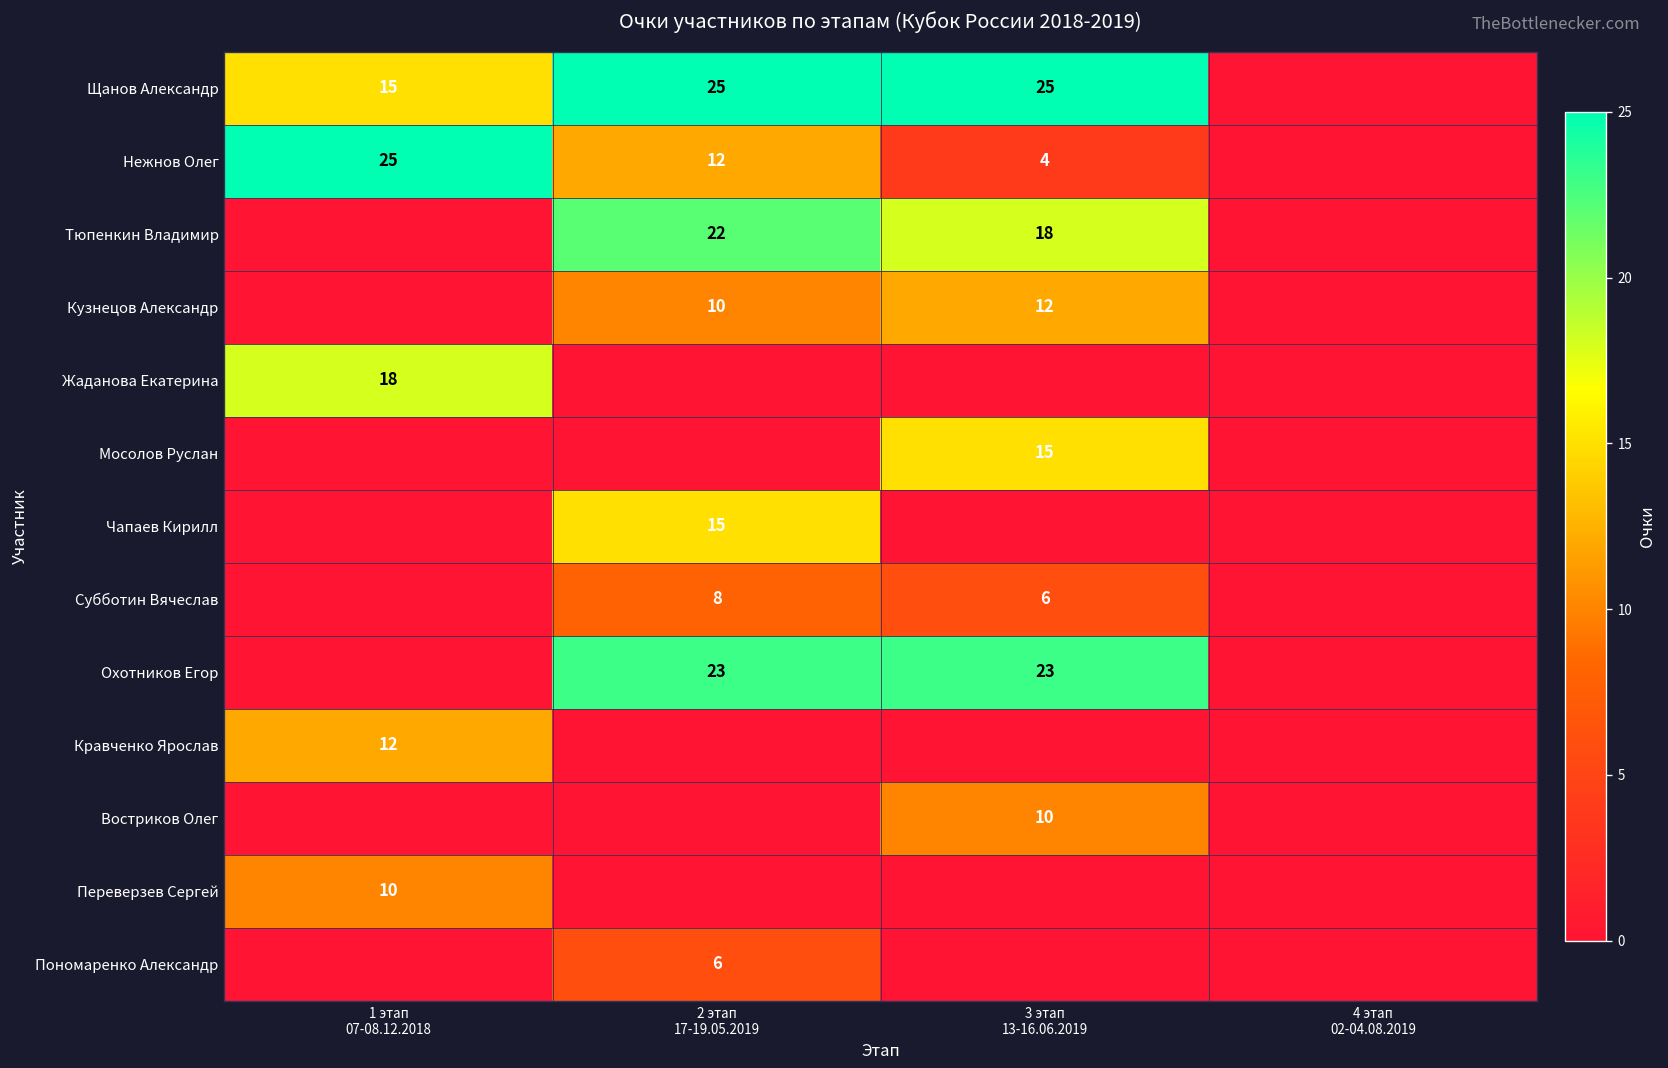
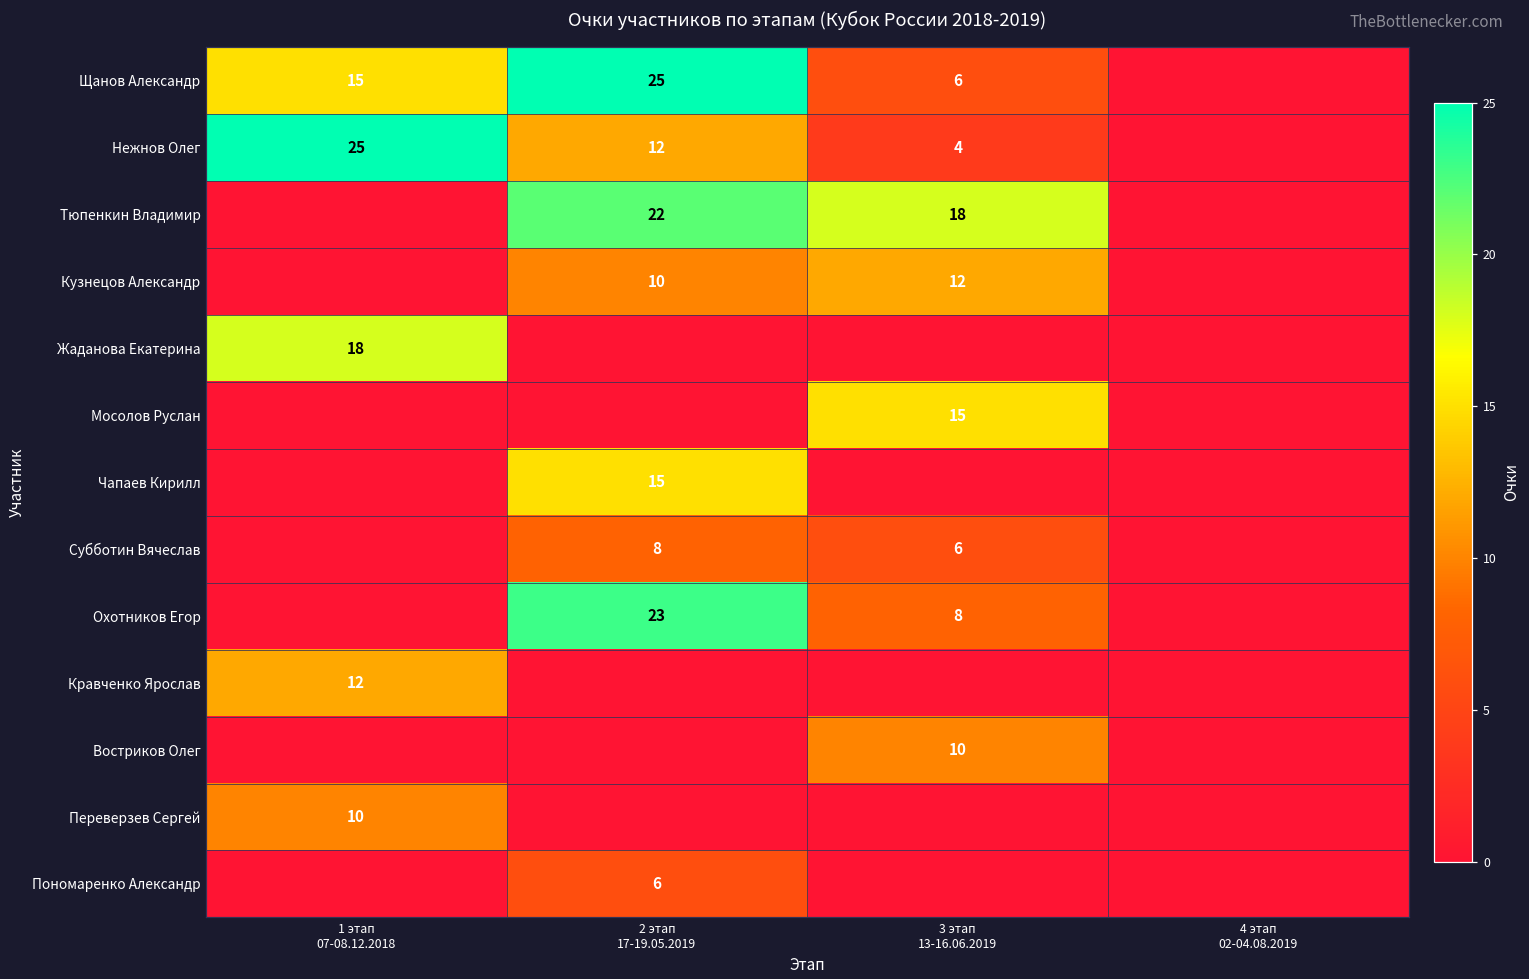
Щанов Александр, 3 этап 13-16.06.2019: 25 -> 6
Охотников Егор, 3 этап 13-16.06.2019: 23 -> 8
